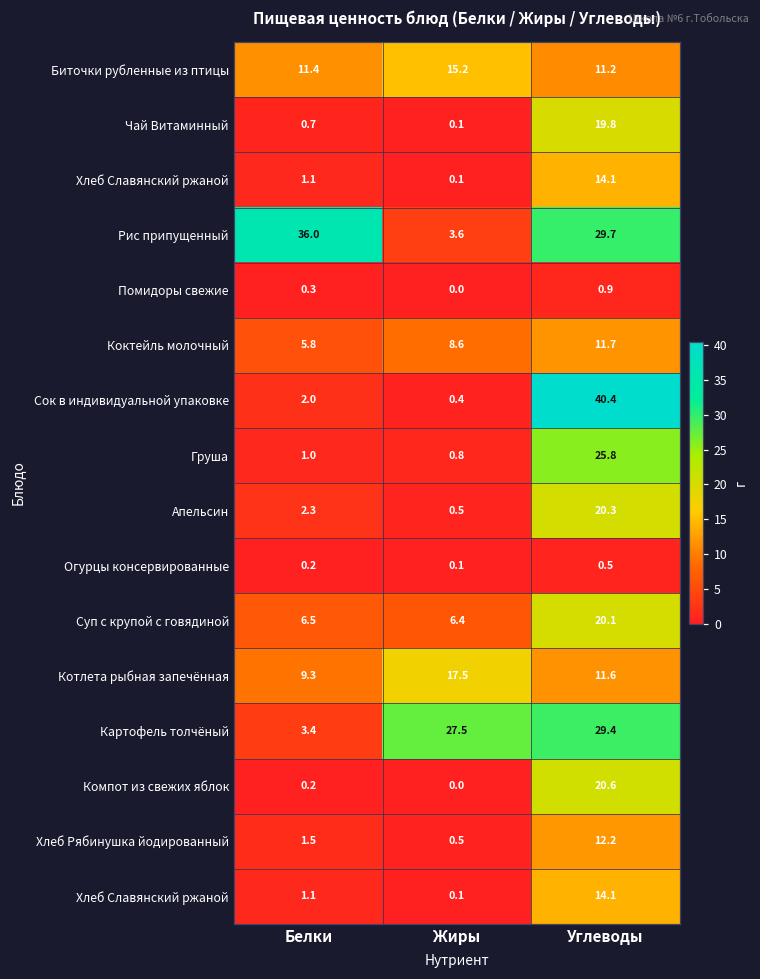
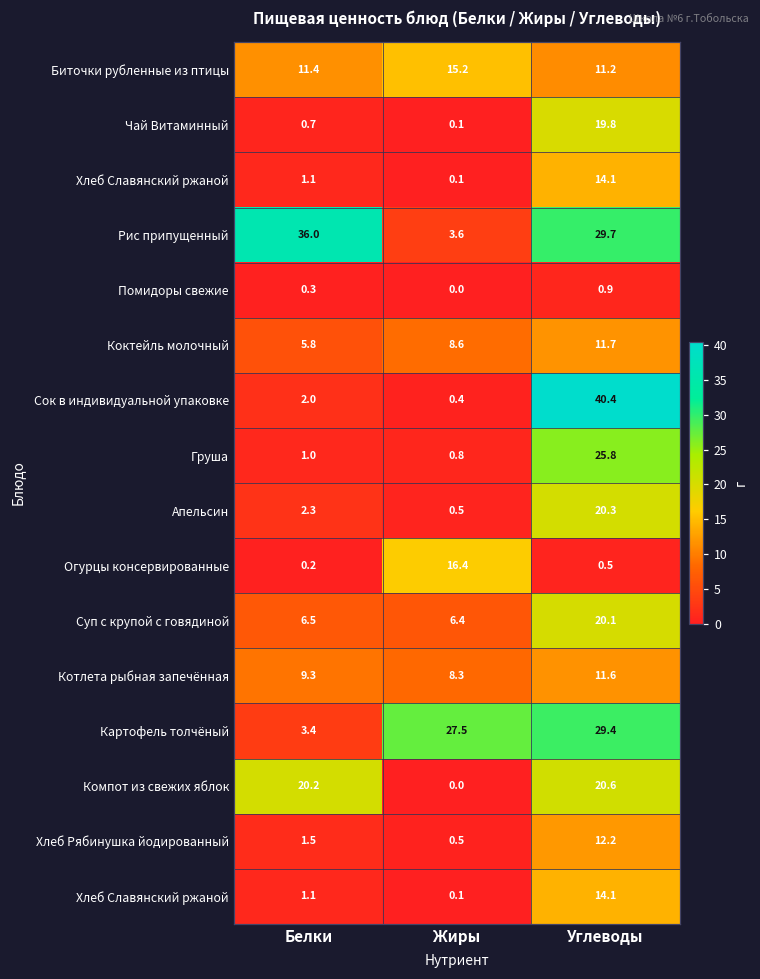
Огурцы консервированные, Жиры: 0.1 -> 16.4
Котлета рыбная запечённая, Жиры: 17.5 -> 8.3
Компот из свежих яблок, Белки: 0.2 -> 20.2
